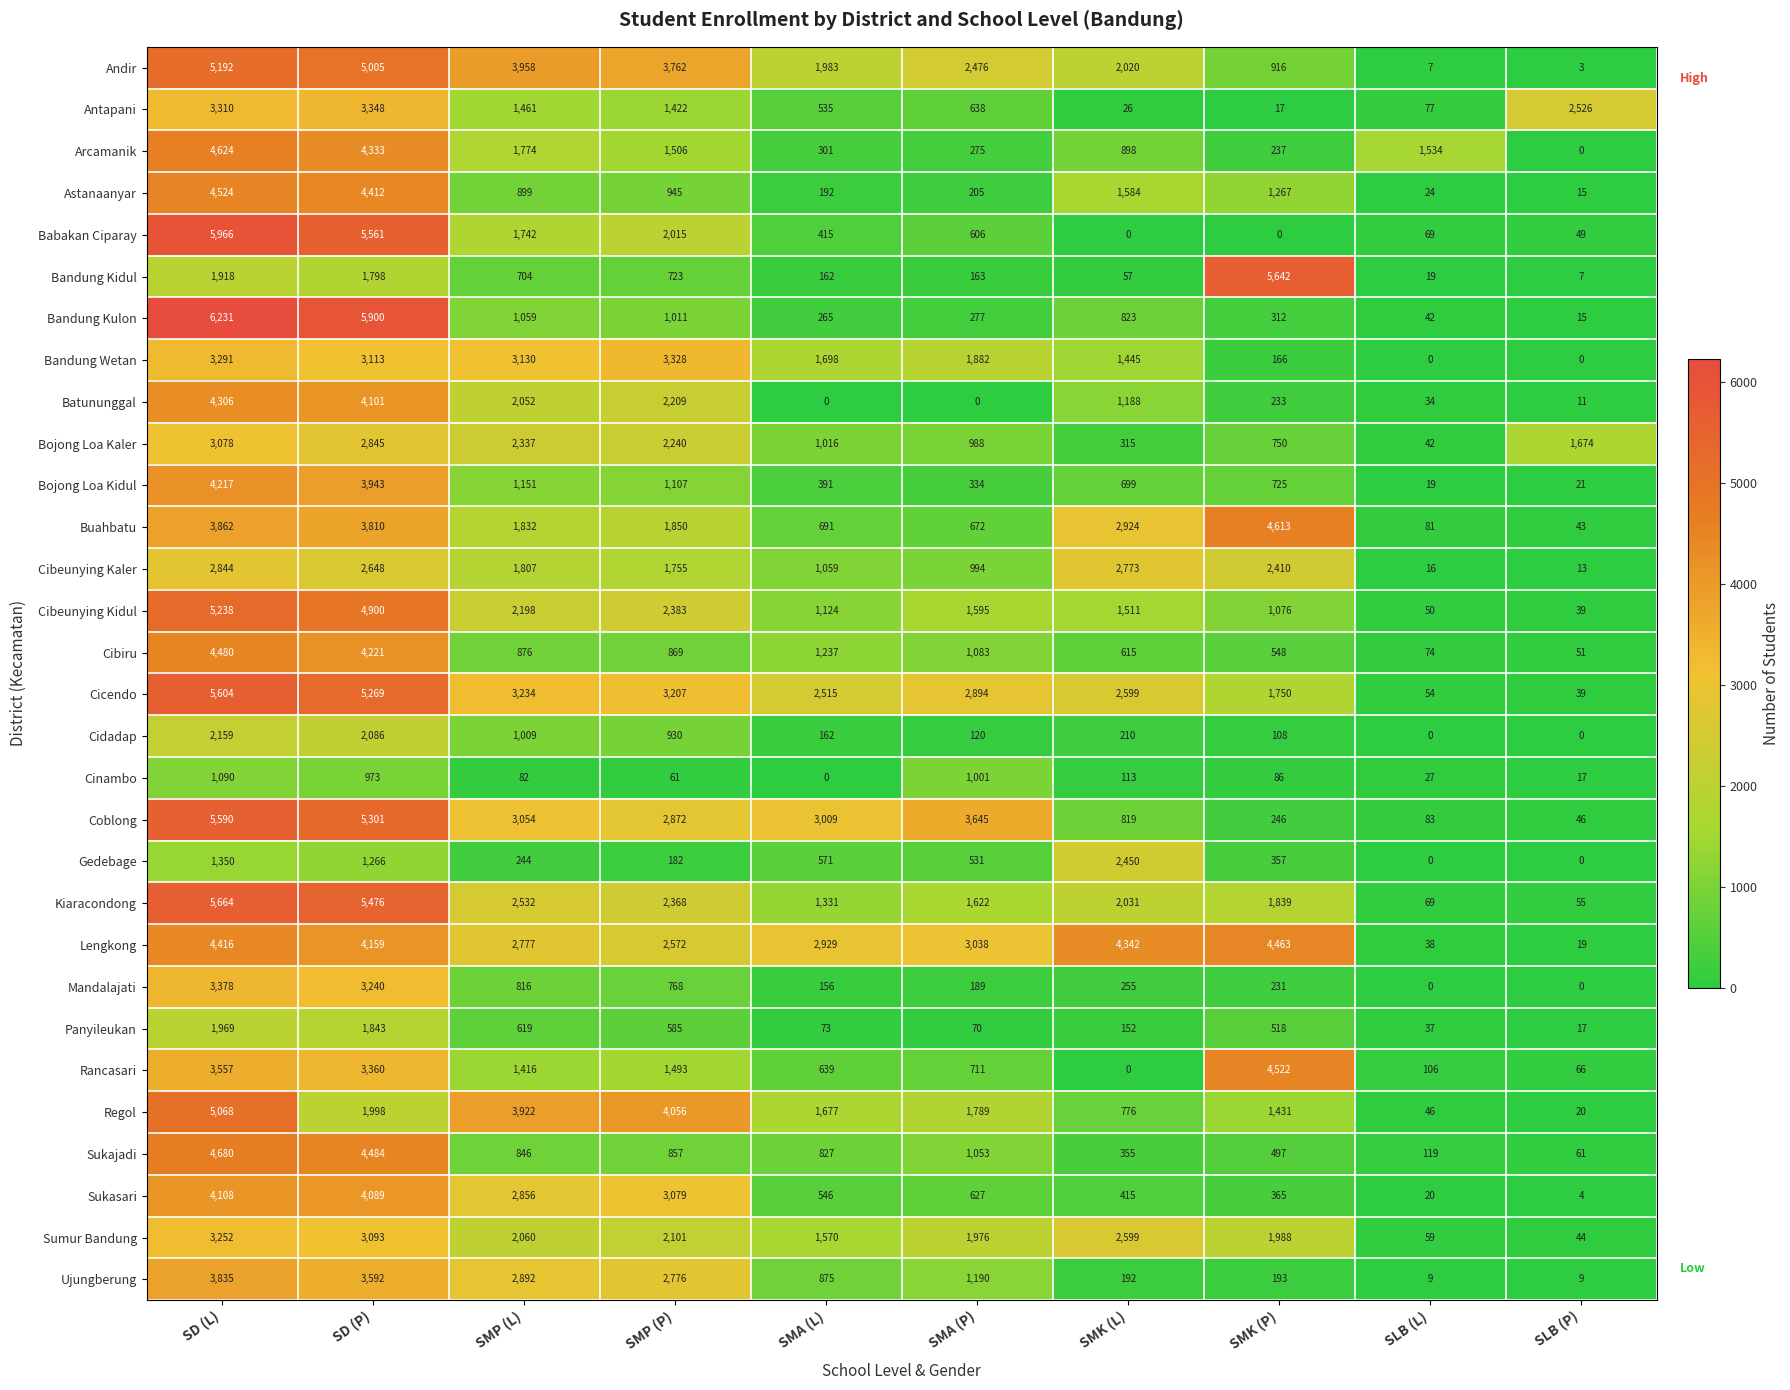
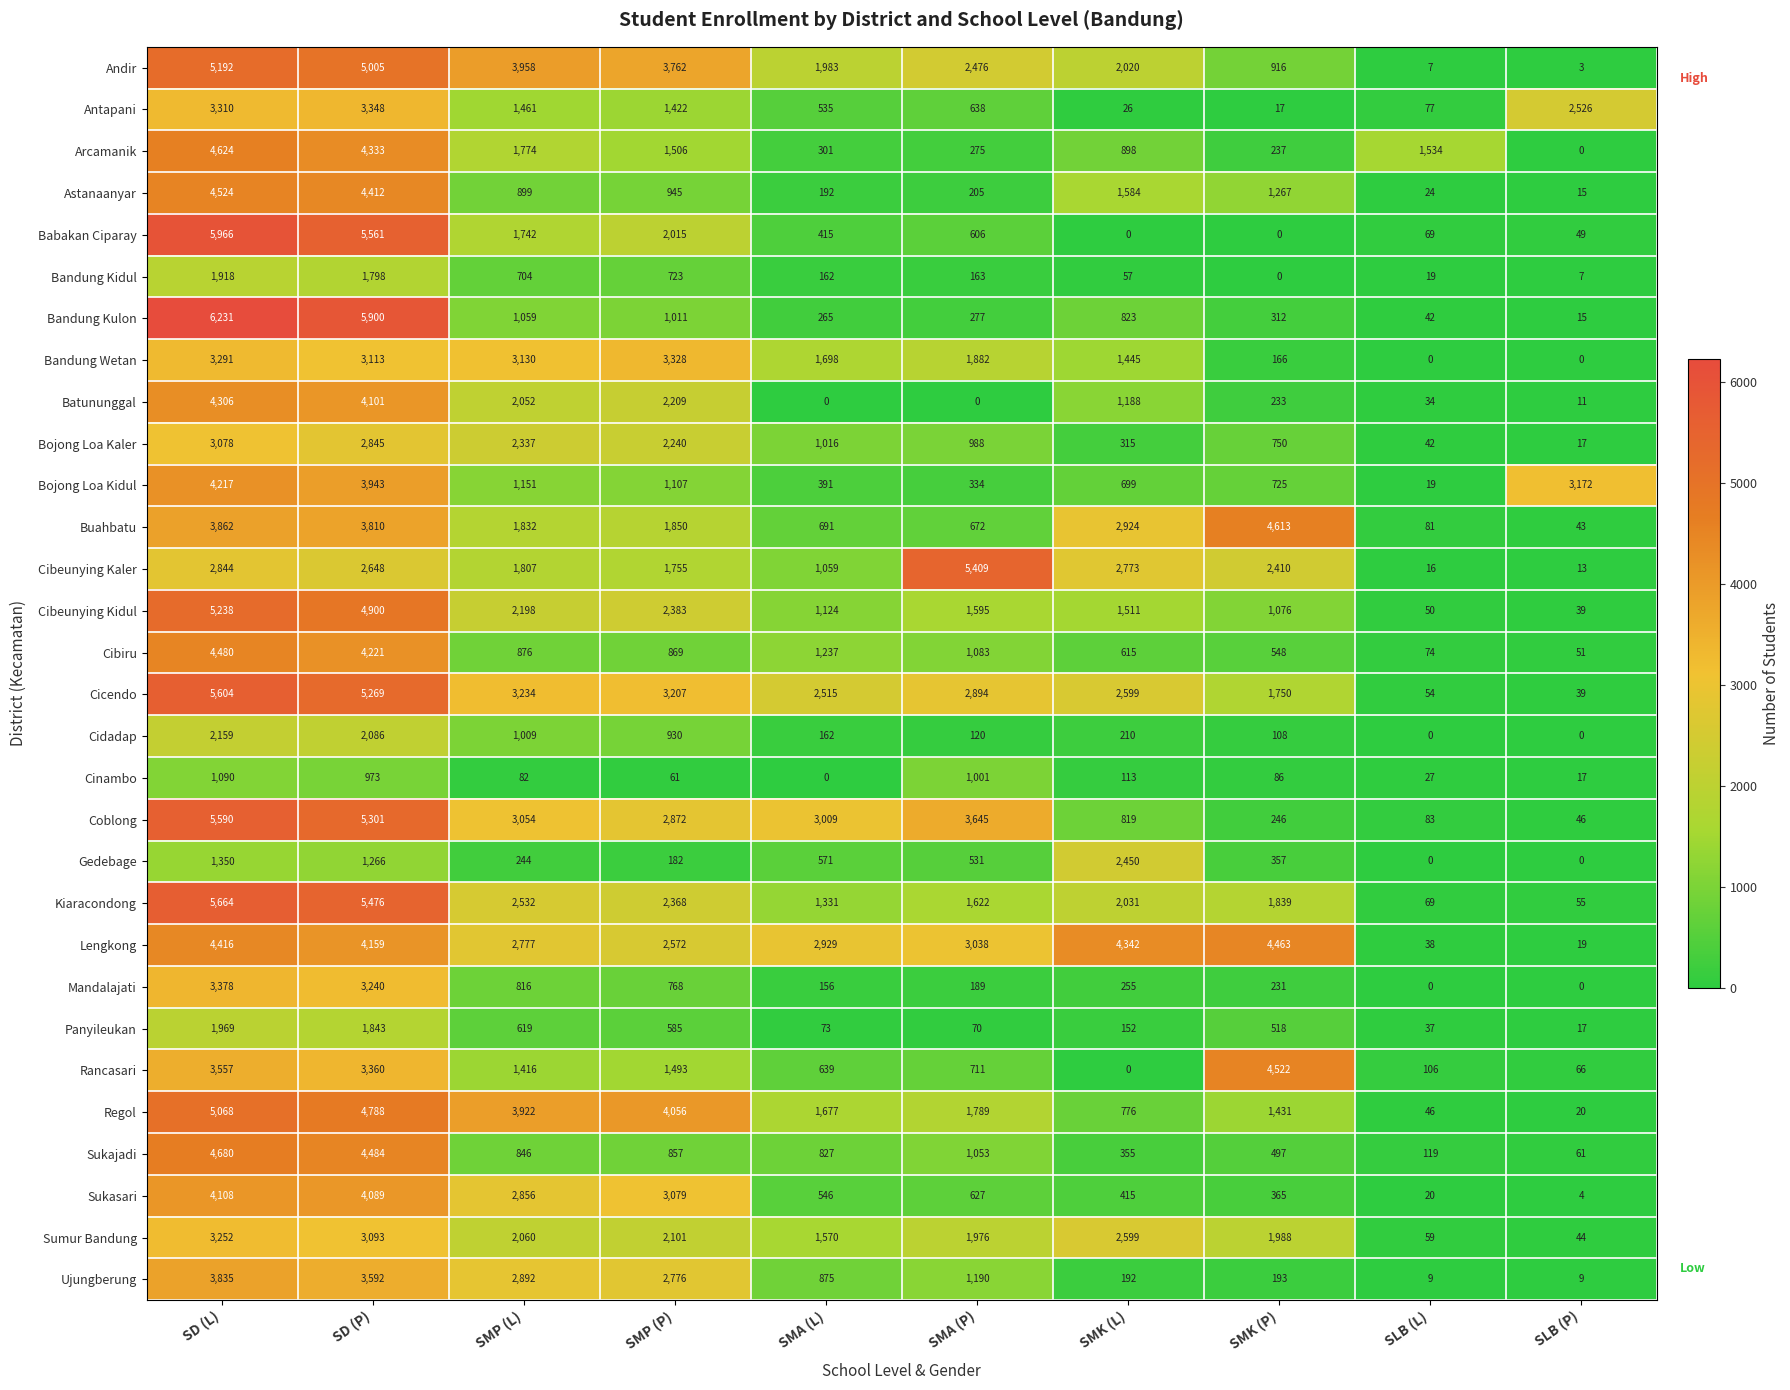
Bandung Kidul, SMK (P): 5,642 -> 0
Bojong Loa Kaler, SLB (P): 1,674 -> 17
Bojong Loa Kidul, SLB (P): 21 -> 3,172
Cibeunying Kaler, SMA (P): 994 -> 5,409
Regol, SD (P): 1,998 -> 4,788
